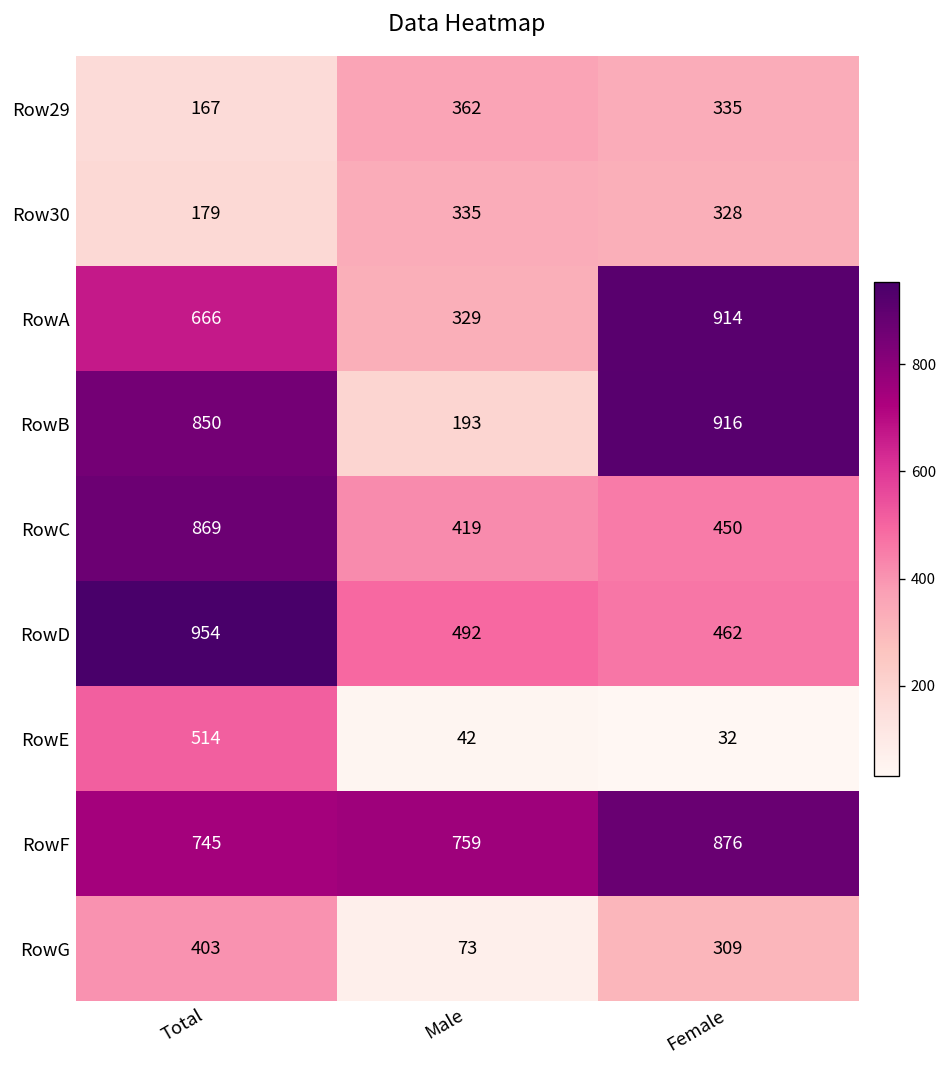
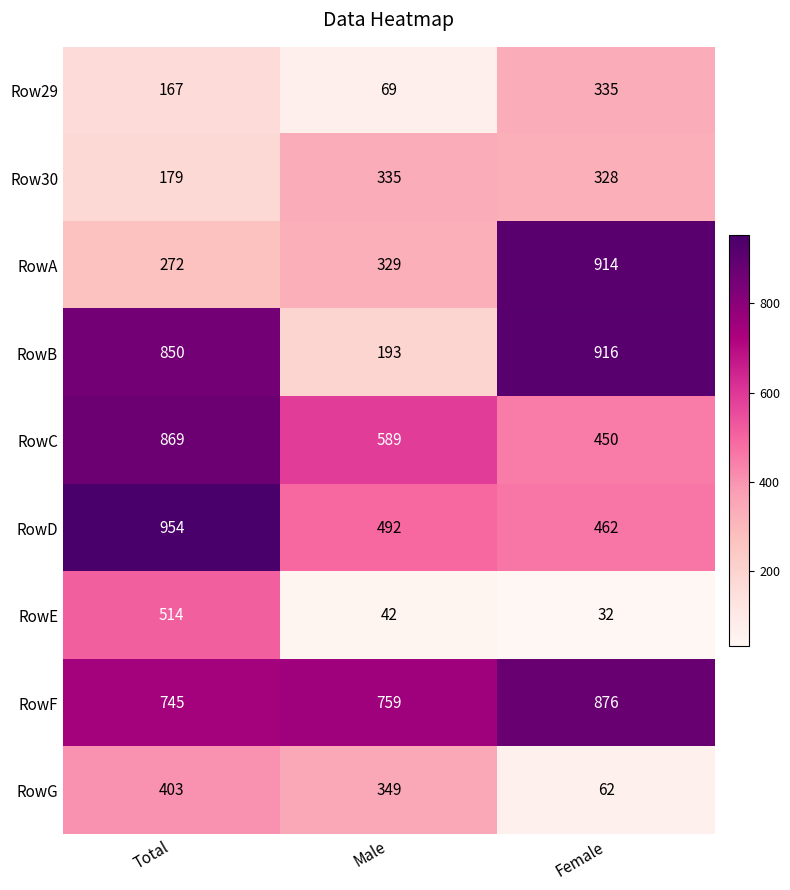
Row29, Male: 362 -> 69
RowA, Total: 666 -> 272
RowC, Male: 419 -> 589
RowG, Male: 73 -> 349
RowG, Female: 309 -> 62
